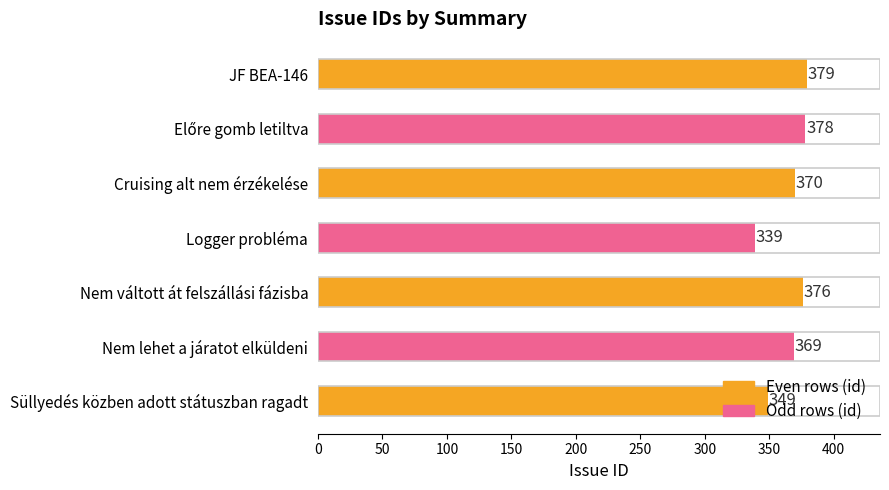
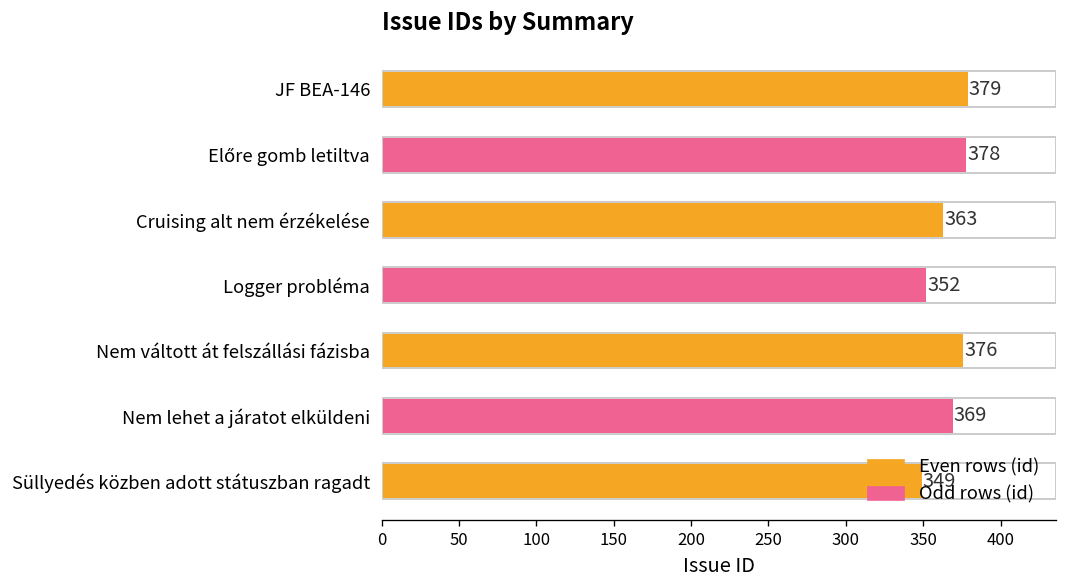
Cruising alt nem érzékelése: 370 -> 363
Logger probléma: 339 -> 352
